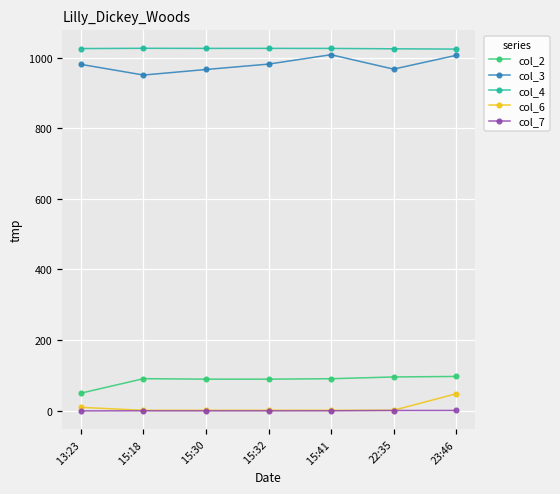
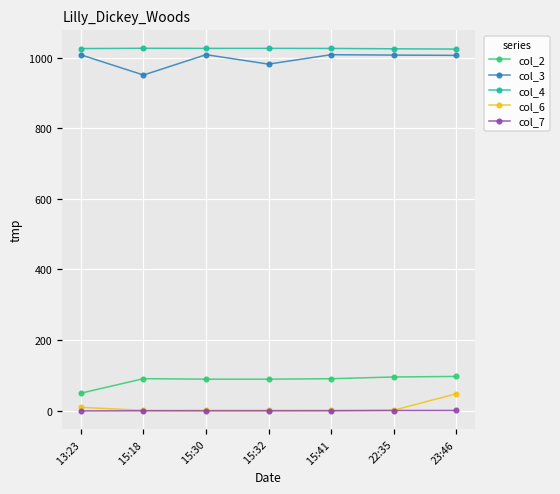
col_3, 13:23: 980 -> 1010
col_3, 15:30: 970 -> 1010
col_3, 22:35: 970 -> 1010
